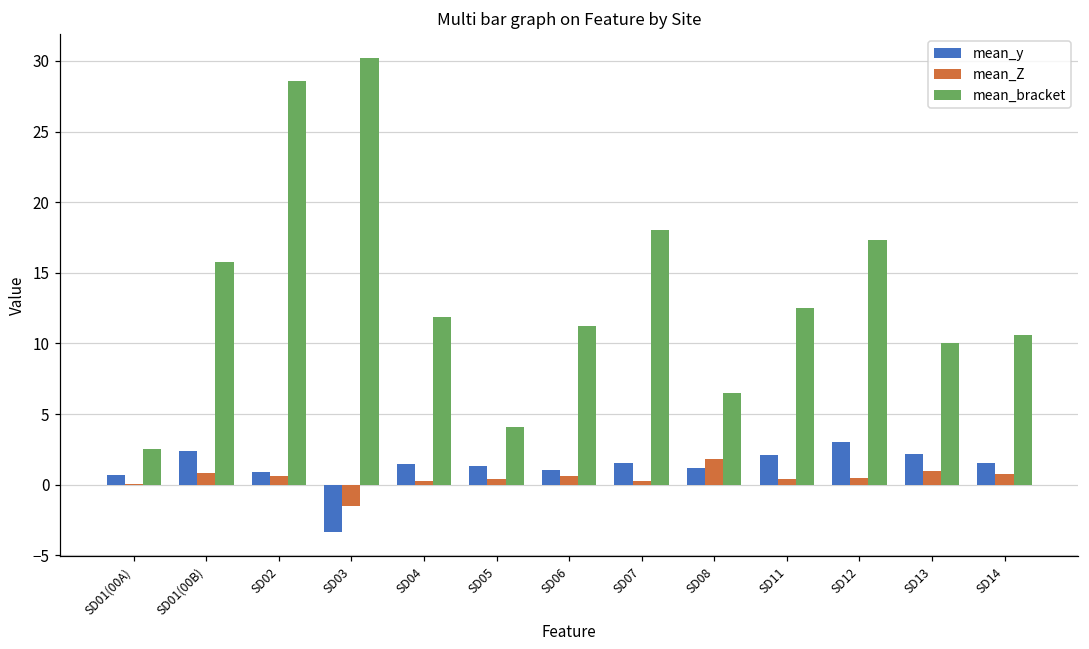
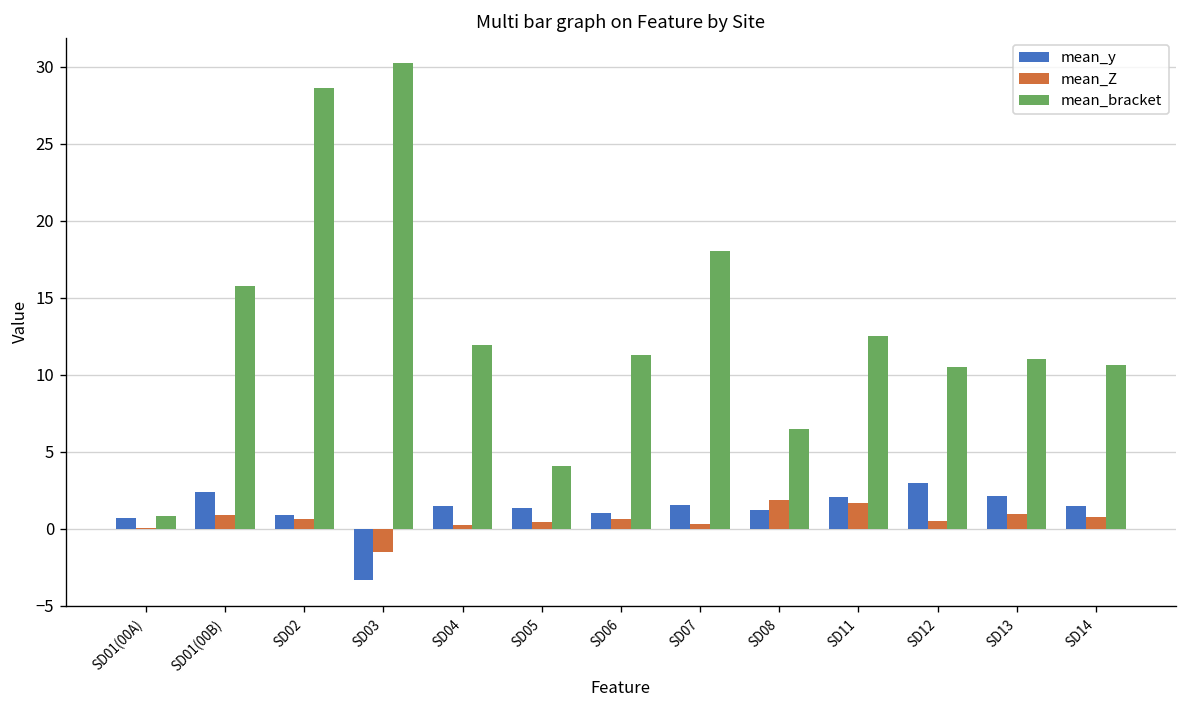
mean_bracket, SD01(00A): 2.5 -> 0.8
mean_Z, SD11: 0.4 -> 1.7
mean_bracket, SD12: 17.3 -> 10.5
mean_bracket, SD13: 10 -> 11
